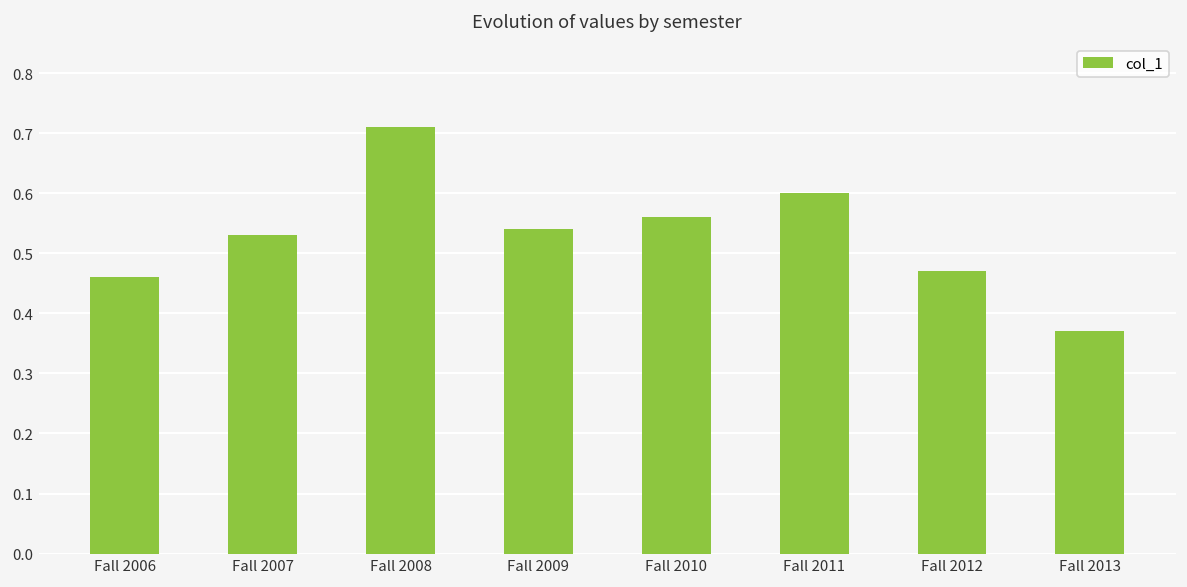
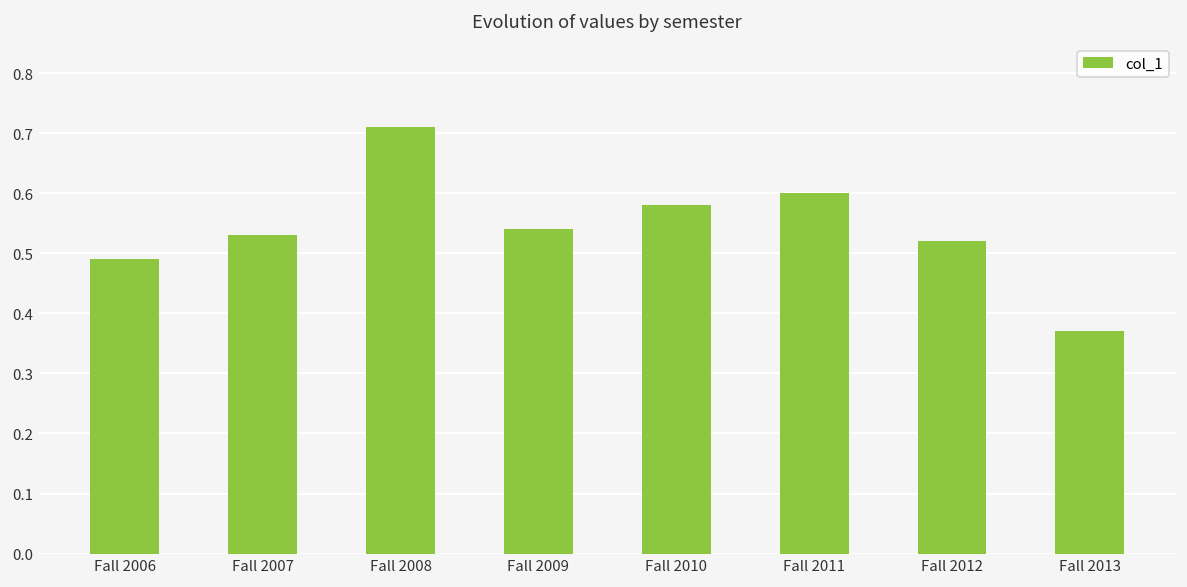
Fall 2006: 0.46 -> 0.49
Fall 2010: 0.56 -> 0.58
Fall 2012: 0.47 -> 0.52
